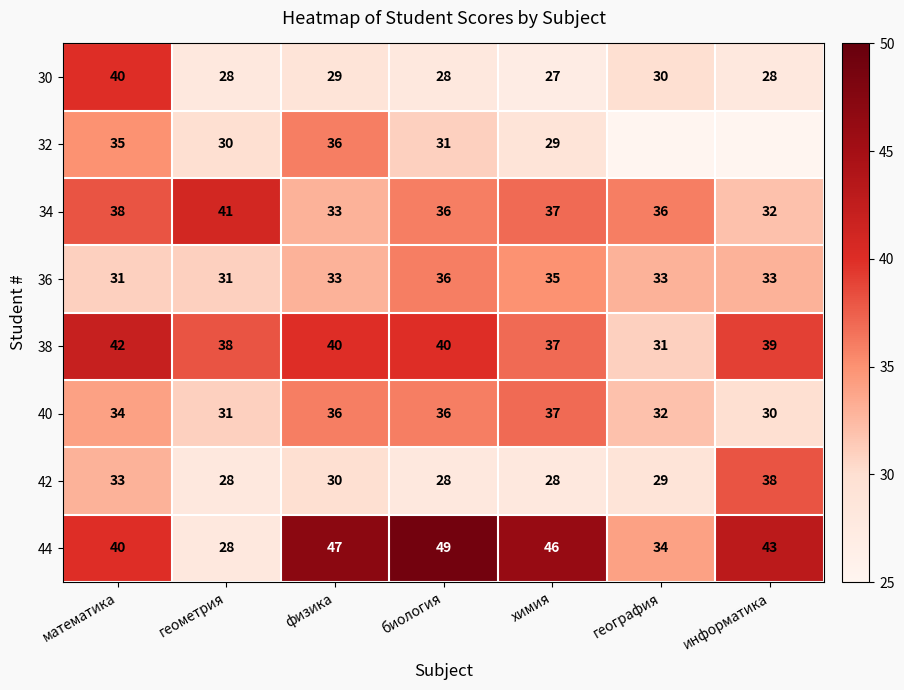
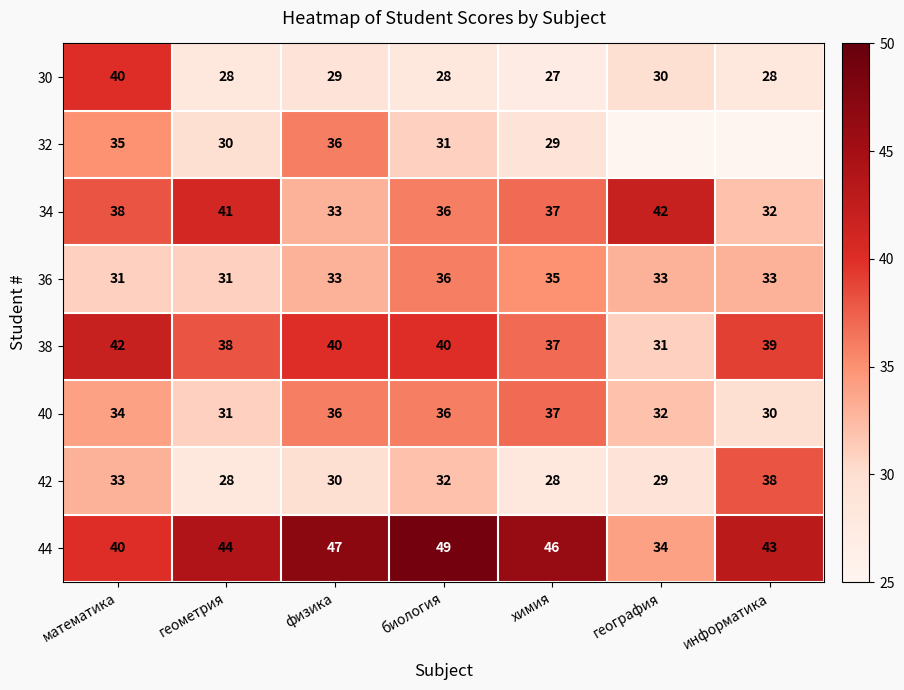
34, география: 36 -> 42
42, биология: 28 -> 32
44, геометрия: 28 -> 44
